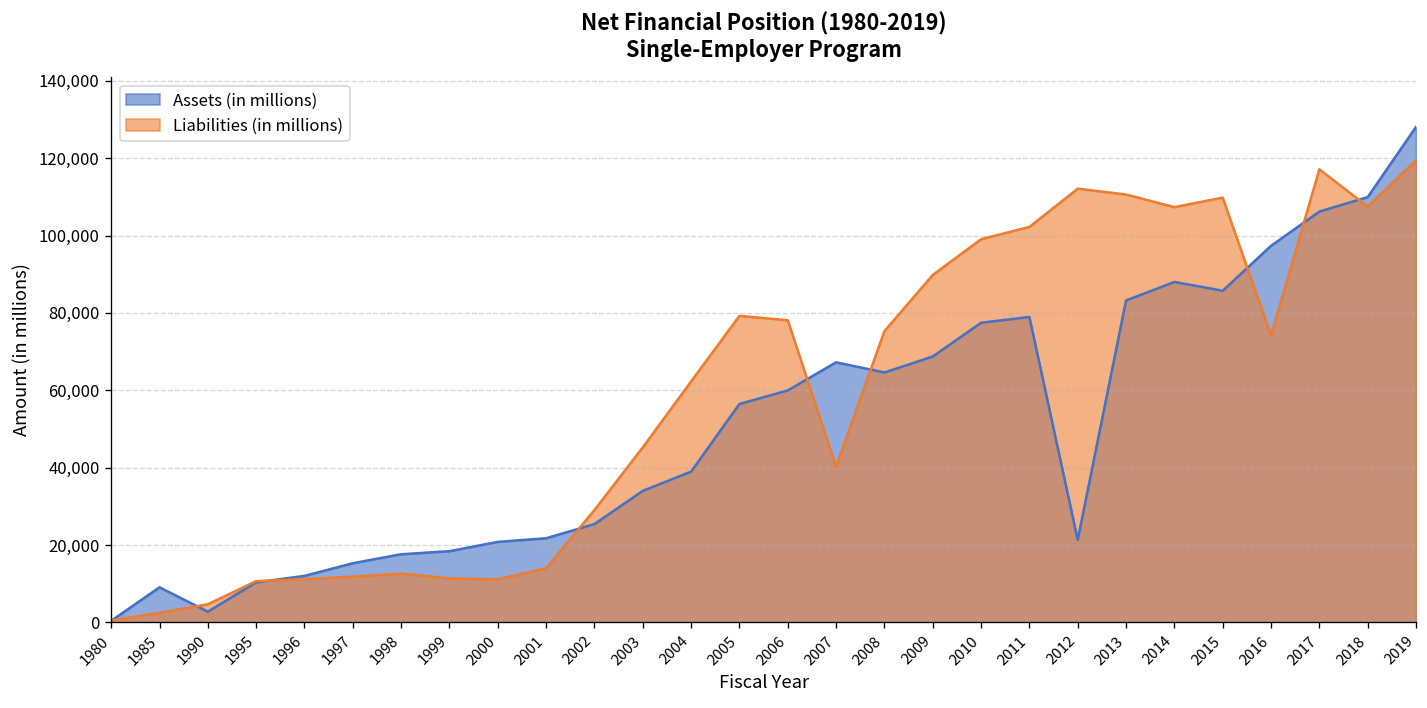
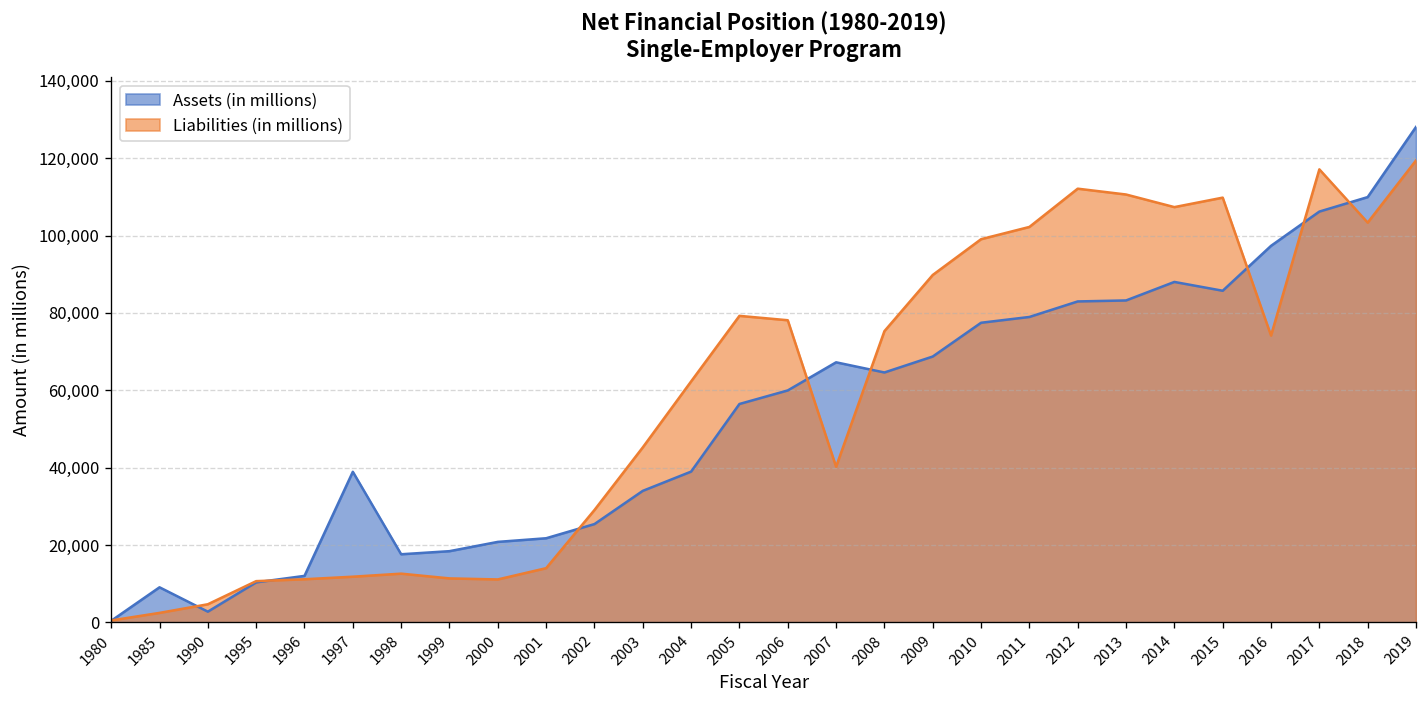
Assets (in millions), 1997: 15,000 -> 39,000
Assets (in millions), 2012: 21,000 -> 83,000
Liabilities (in millions), 2018: 108,000 -> 103,000
